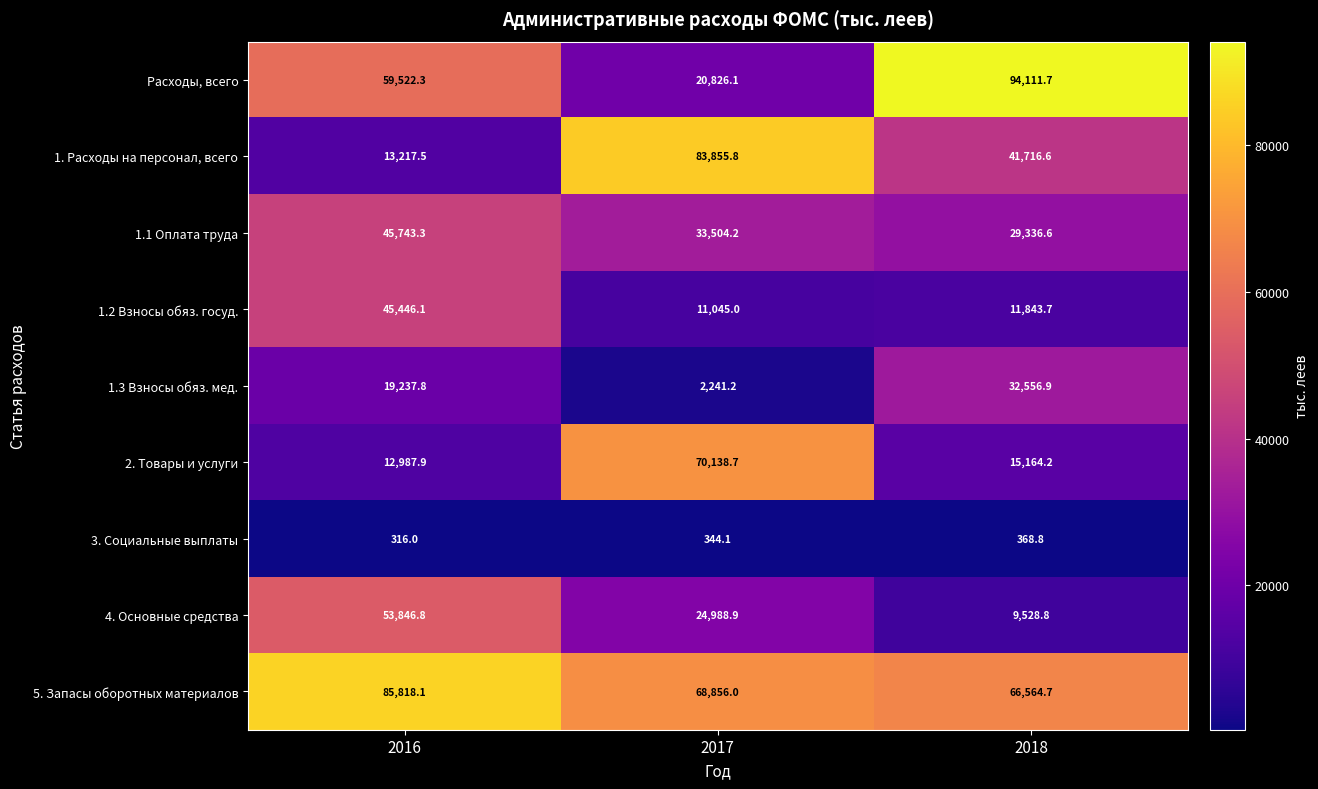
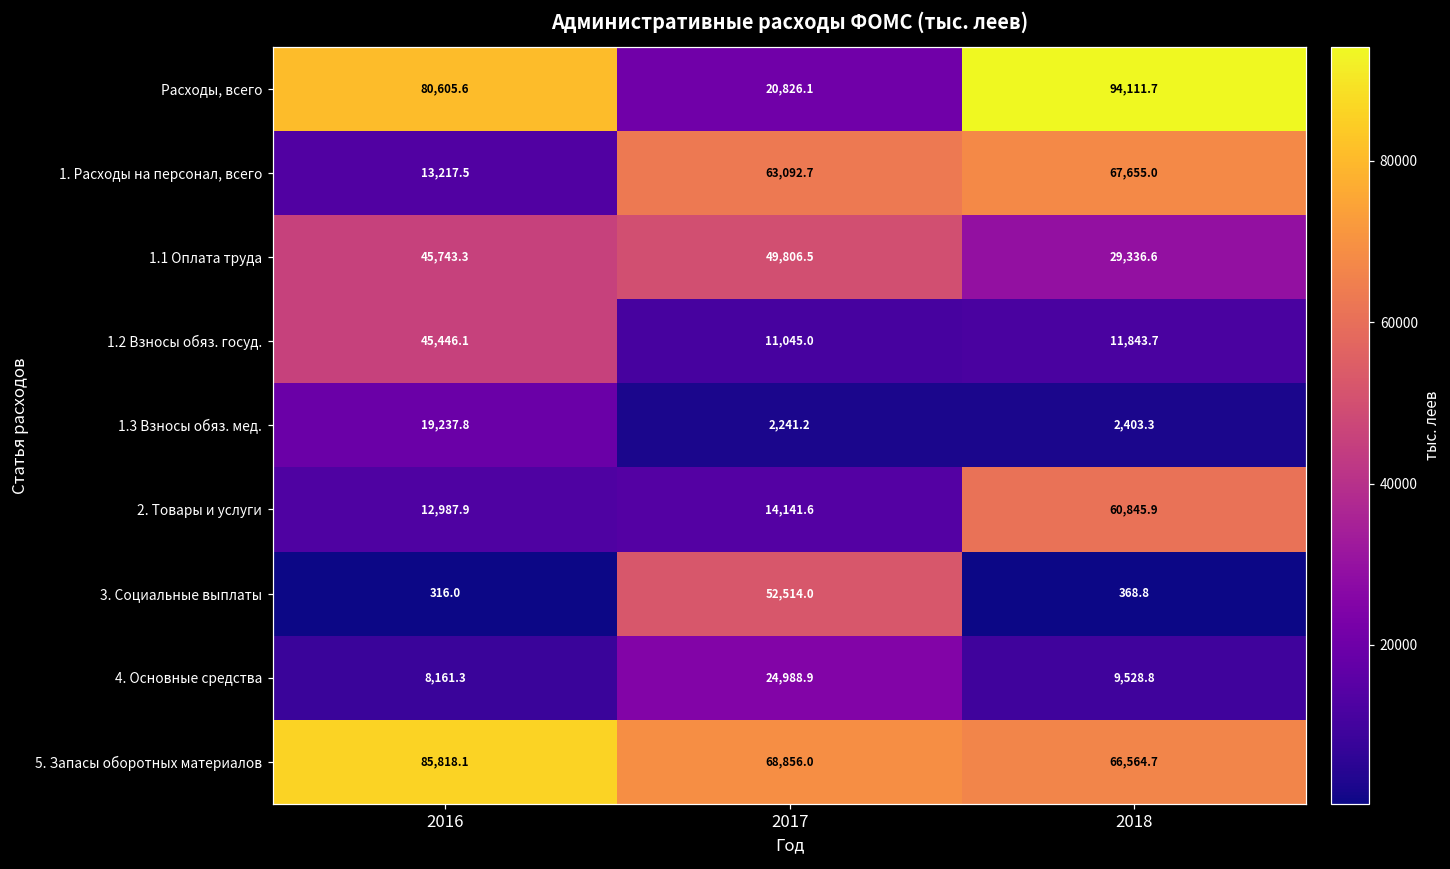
Расходы, всего, 2016: 59,522.3 -> 80,605.6
1. Расходы на персонал, всего, 2017: 83,855.8 -> 63,092.7
1. Расходы на персонал, всего, 2018: 41,716.6 -> 67,655.0
1.1 Оплата труда, 2017: 33,504.2 -> 49,806.5
1.3 Взносы обяз. мед., 2018: 32,556.9 -> 2,403.3
2. Товары и услуги, 2017: 70,138.7 -> 14,141.6
2. Товары и услуги, 2018: 15,164.2 -> 60,845.9
3. Социальные выплаты, 2017: 344.1 -> 52,514.0
4. Основные средства, 2016: 53,846.8 -> 8,161.3
